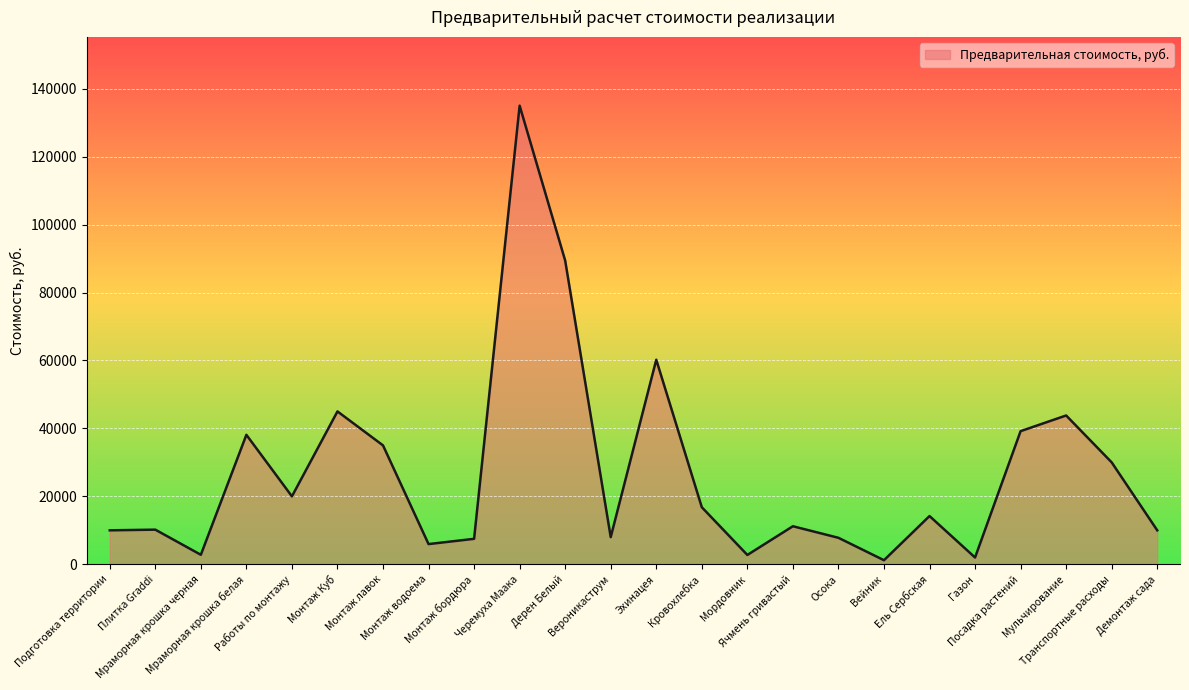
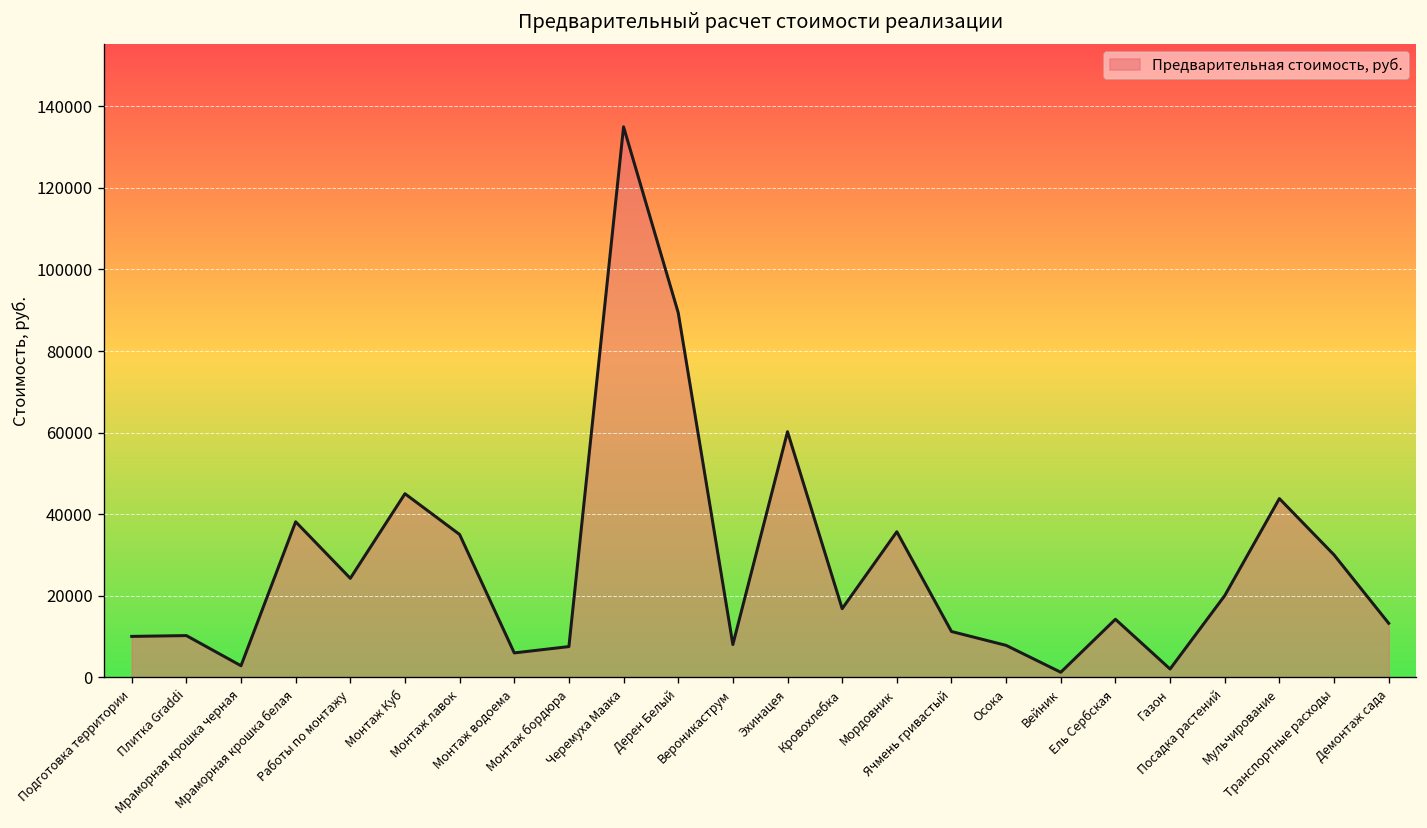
Работы по монтажу: 20000 -> 24000
Мордовник: 3000 -> 36000
Посадка растений: 39000 -> 20000
Демонтаж сада: 10000 -> 13000
